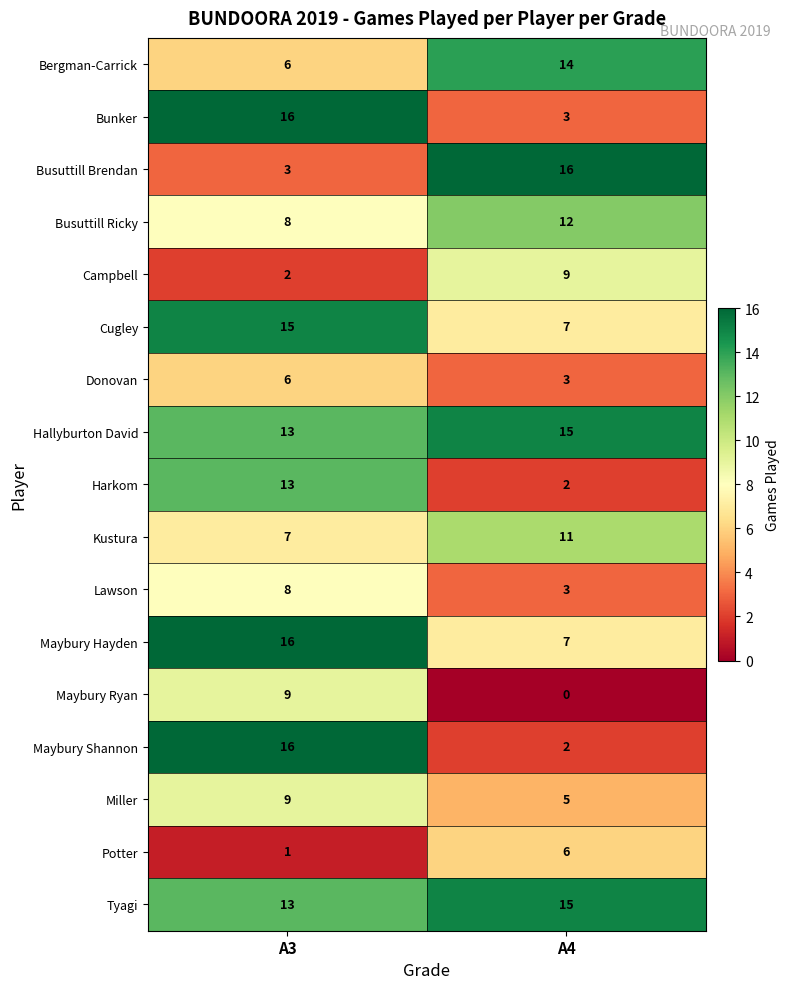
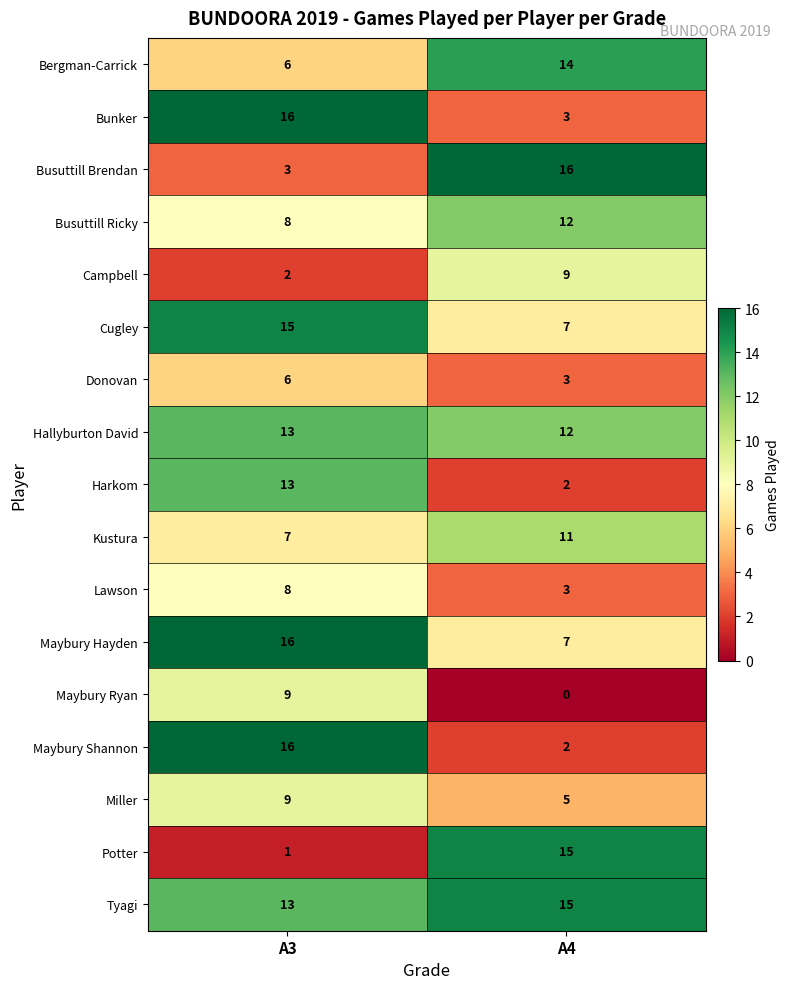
Hallyburton David, A4: 15 -> 12
Potter, A4: 6 -> 15
